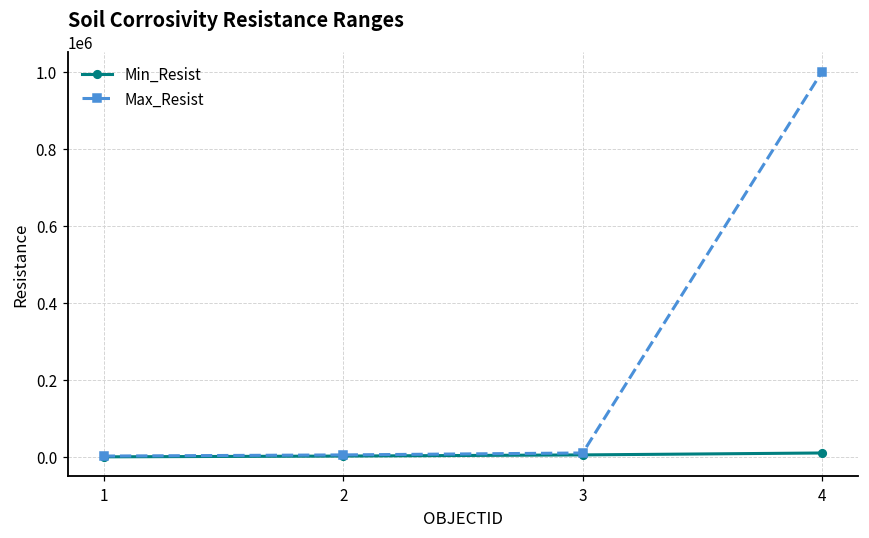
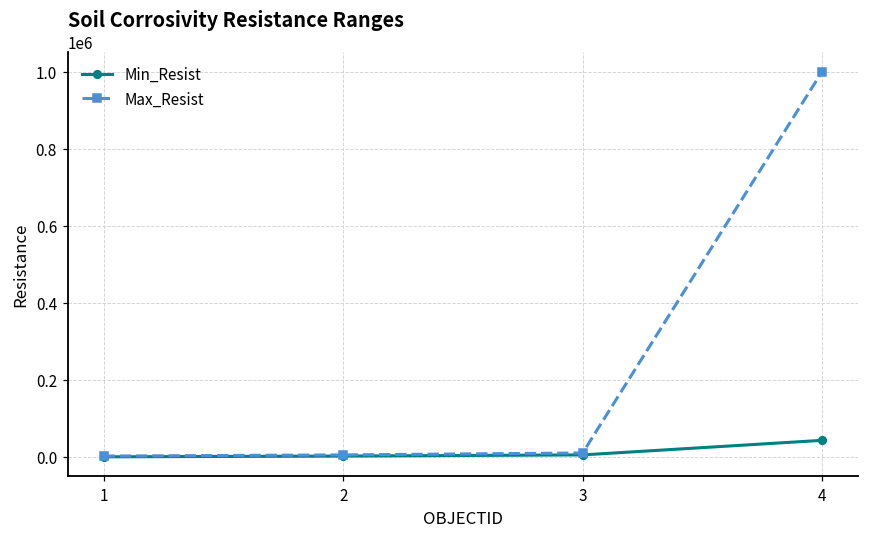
Min_Resist, 4: 10000 -> 40000
